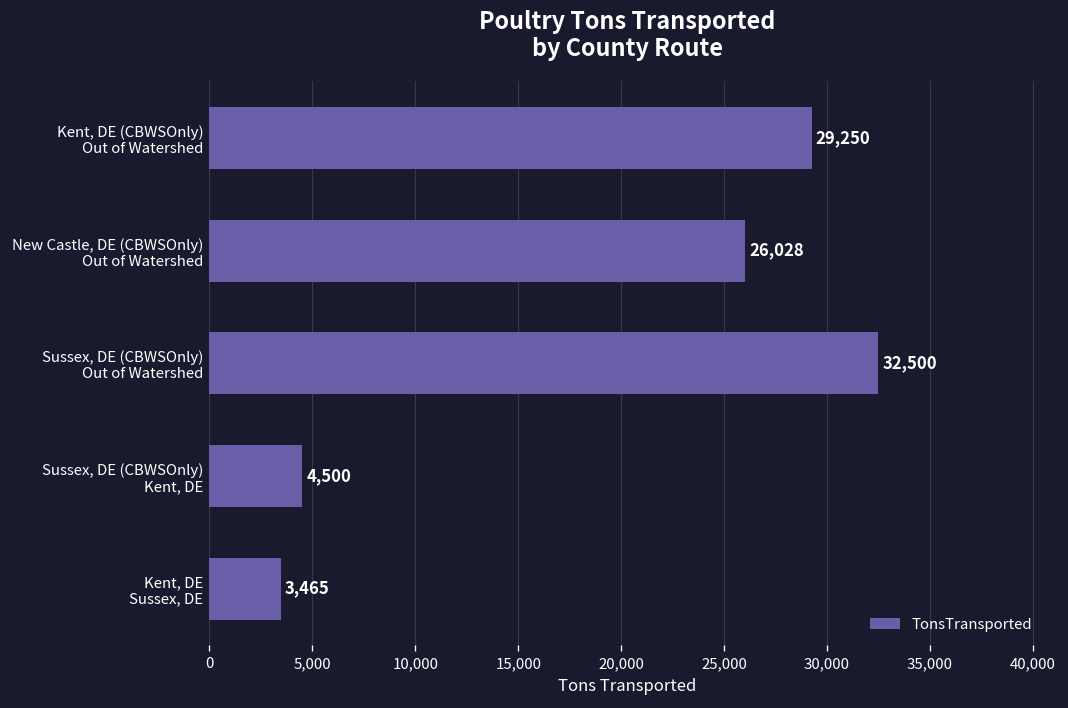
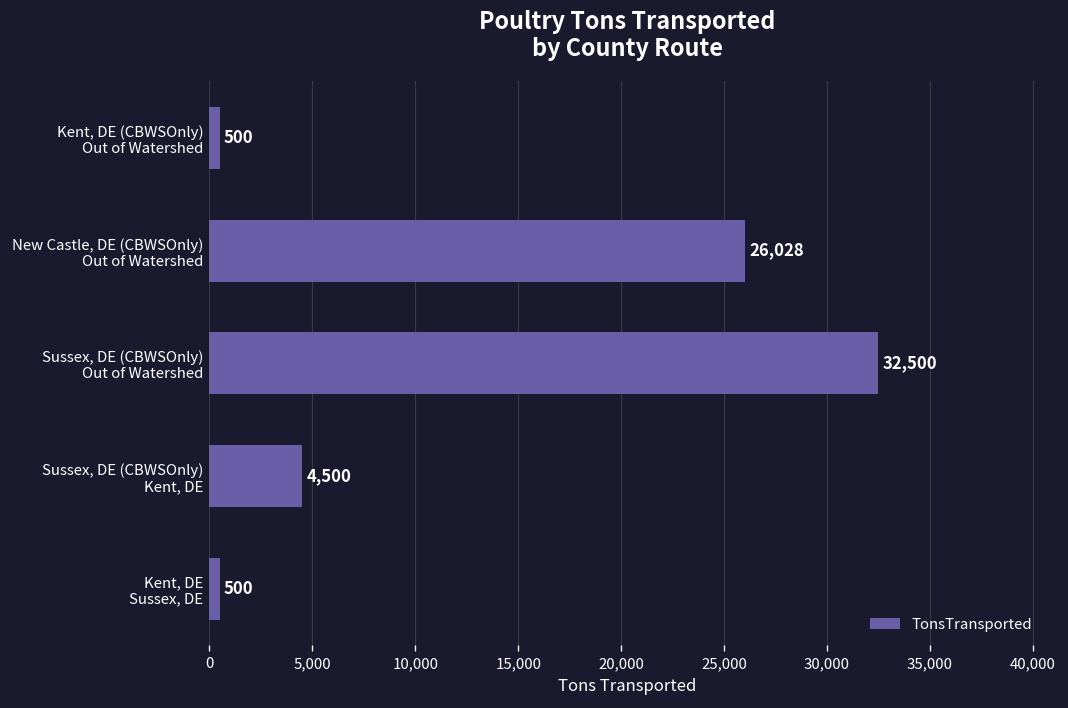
Kent, DE (CBWSOnly) Out of Watershed: 29,250 -> 500
Kent, DE Sussex, DE: 3,465 -> 500
